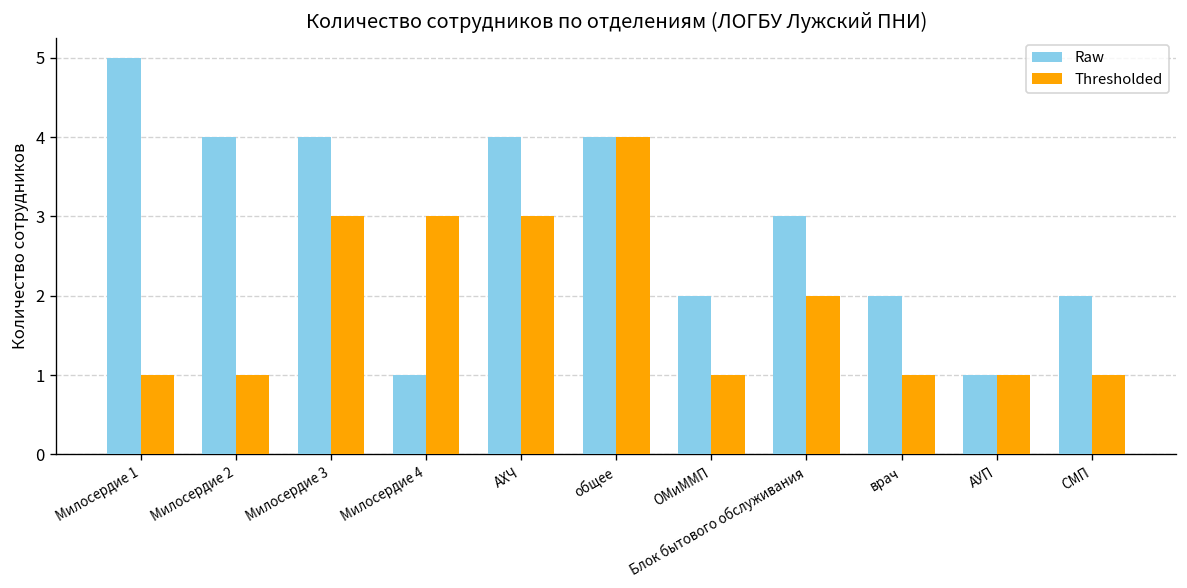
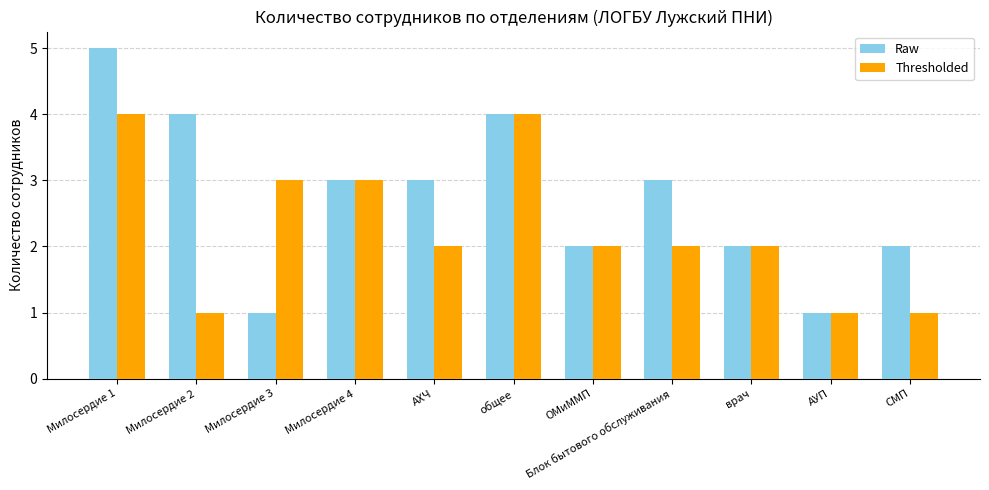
Thresholded, Милосердие 1: 1 -> 4
Raw, Милосердие 3: 4 -> 1
Raw, Милосердие 4: 1 -> 3
Raw, АХЧ: 4 -> 3
Thresholded, АХЧ: 3 -> 2
Thresholded, ОМиММП: 1 -> 2
Thresholded, врач: 1 -> 2
